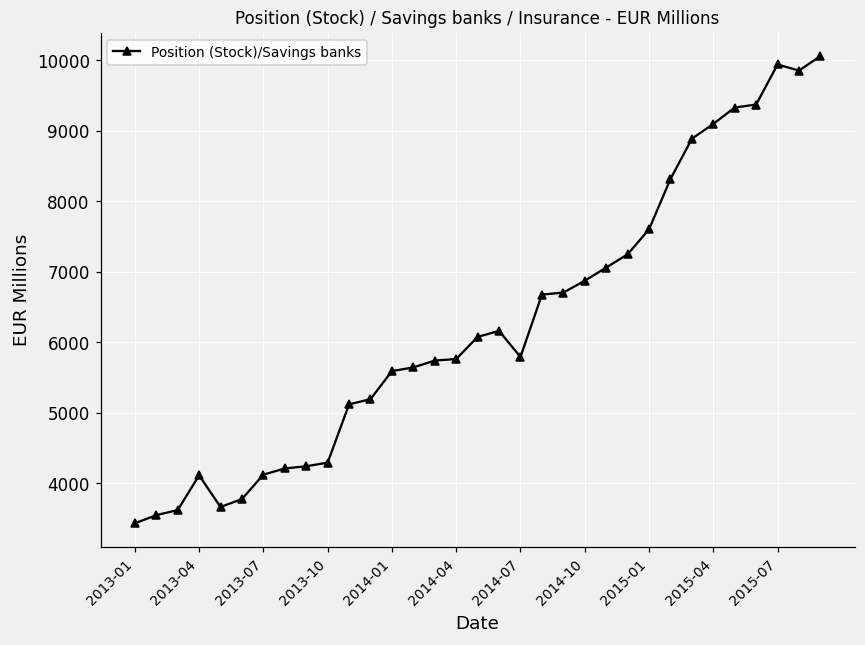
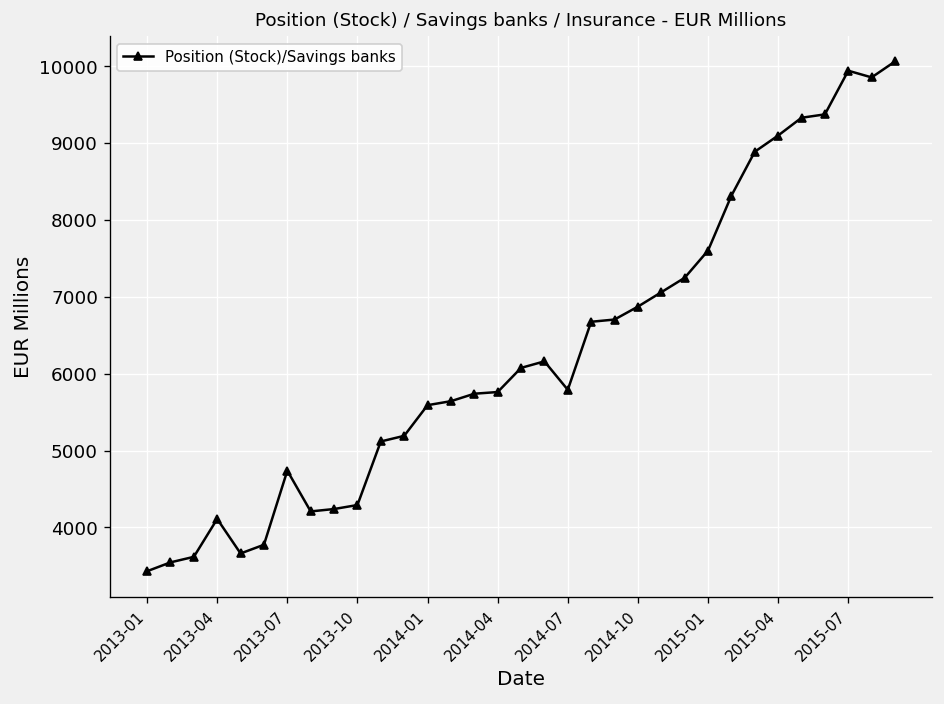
2013-07: 4100 -> 4700
